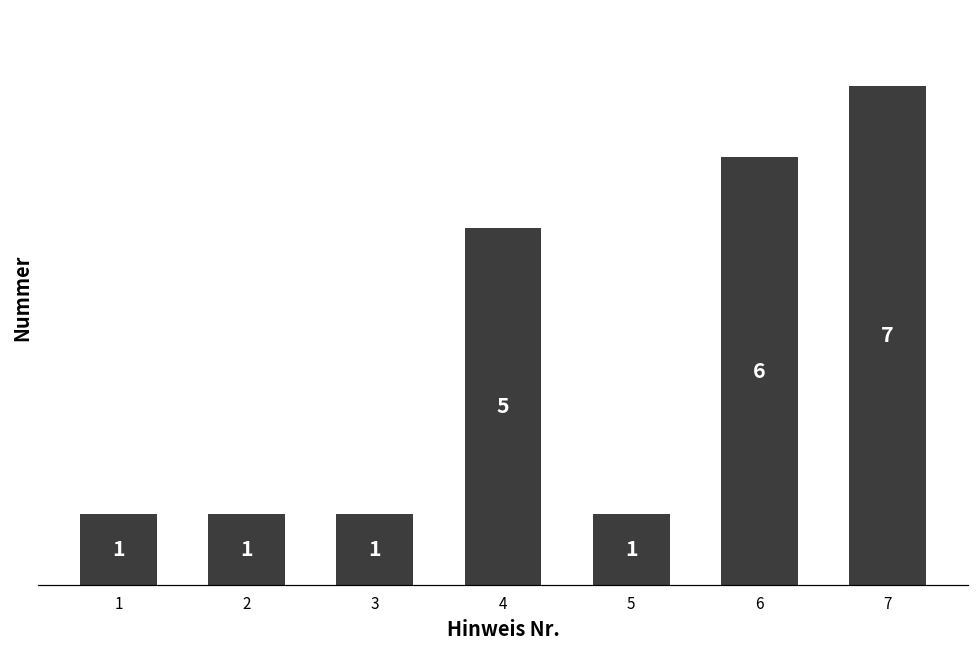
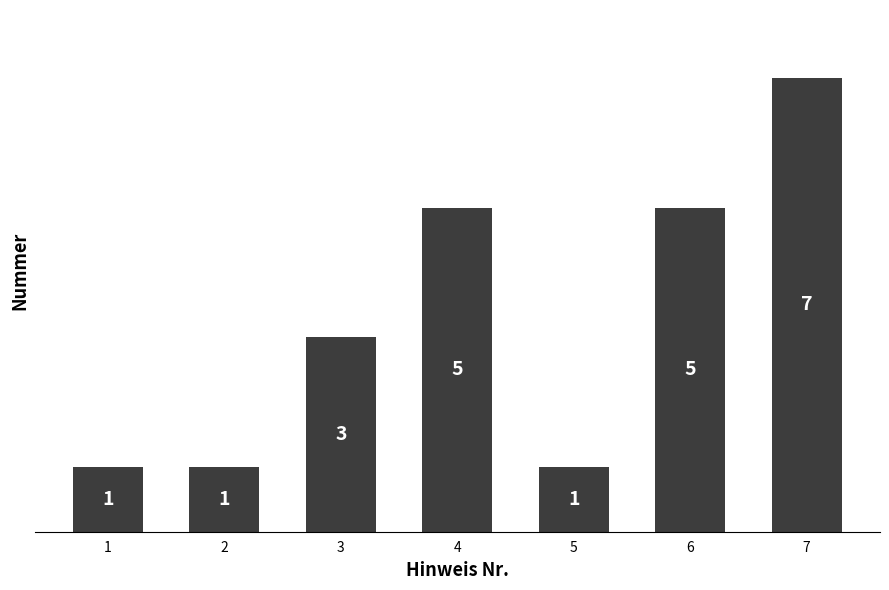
3: 1 -> 3
6: 6 -> 5
